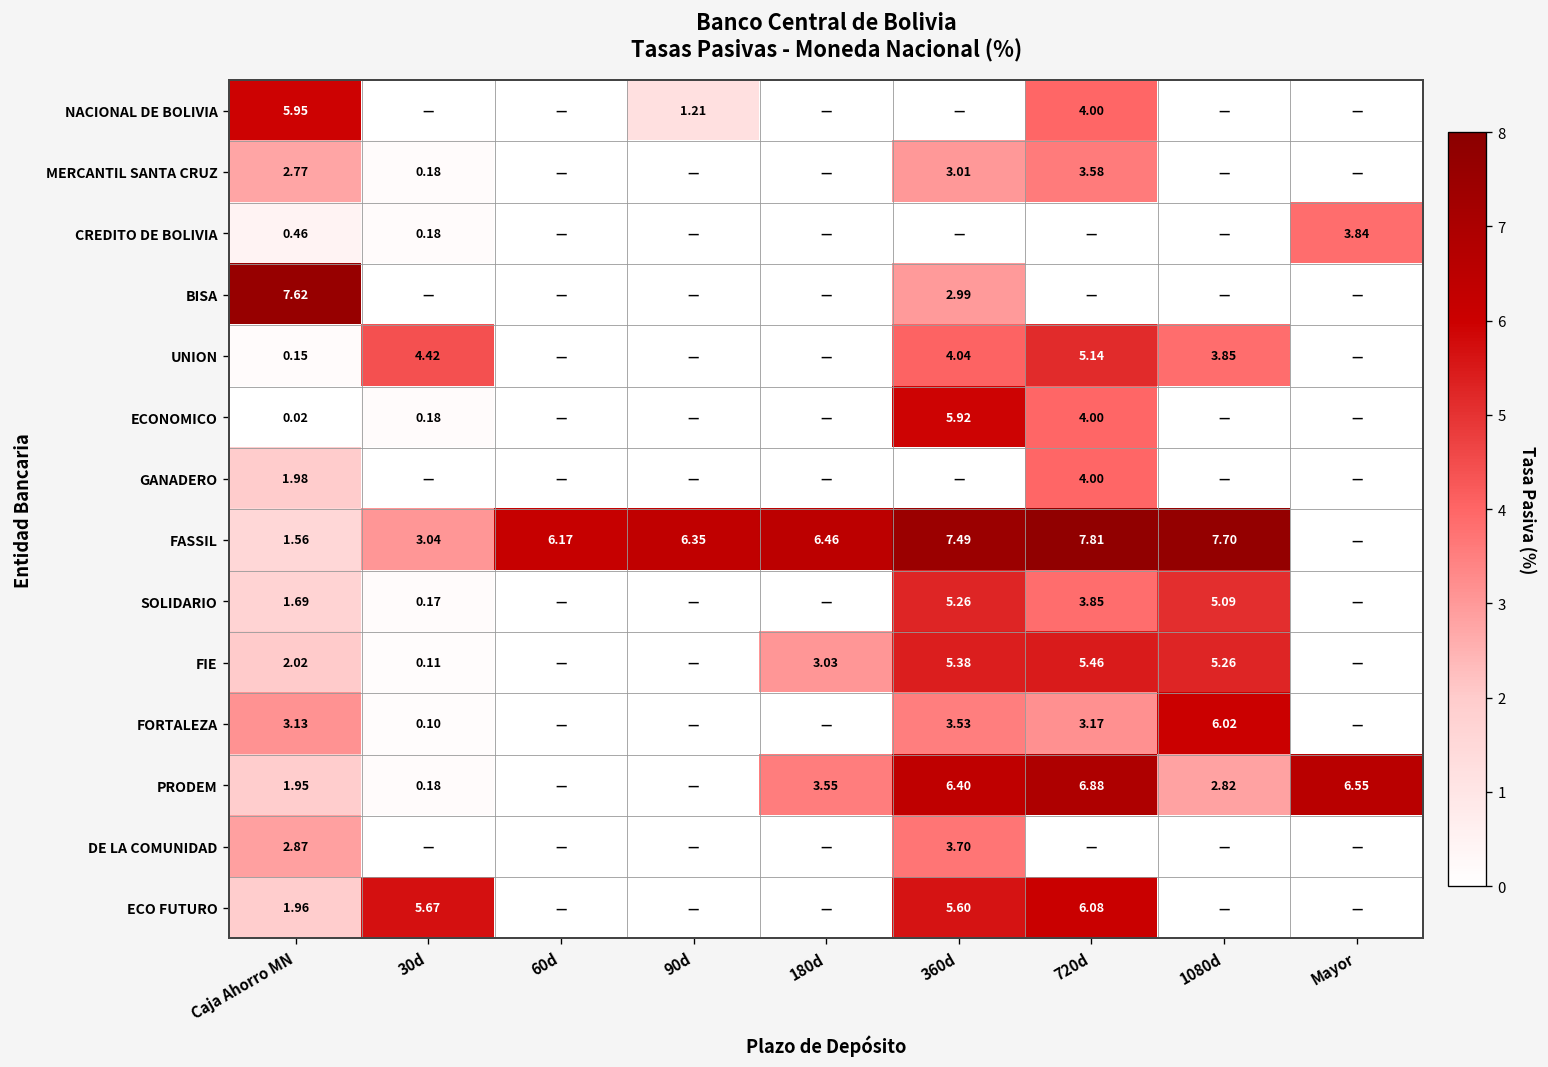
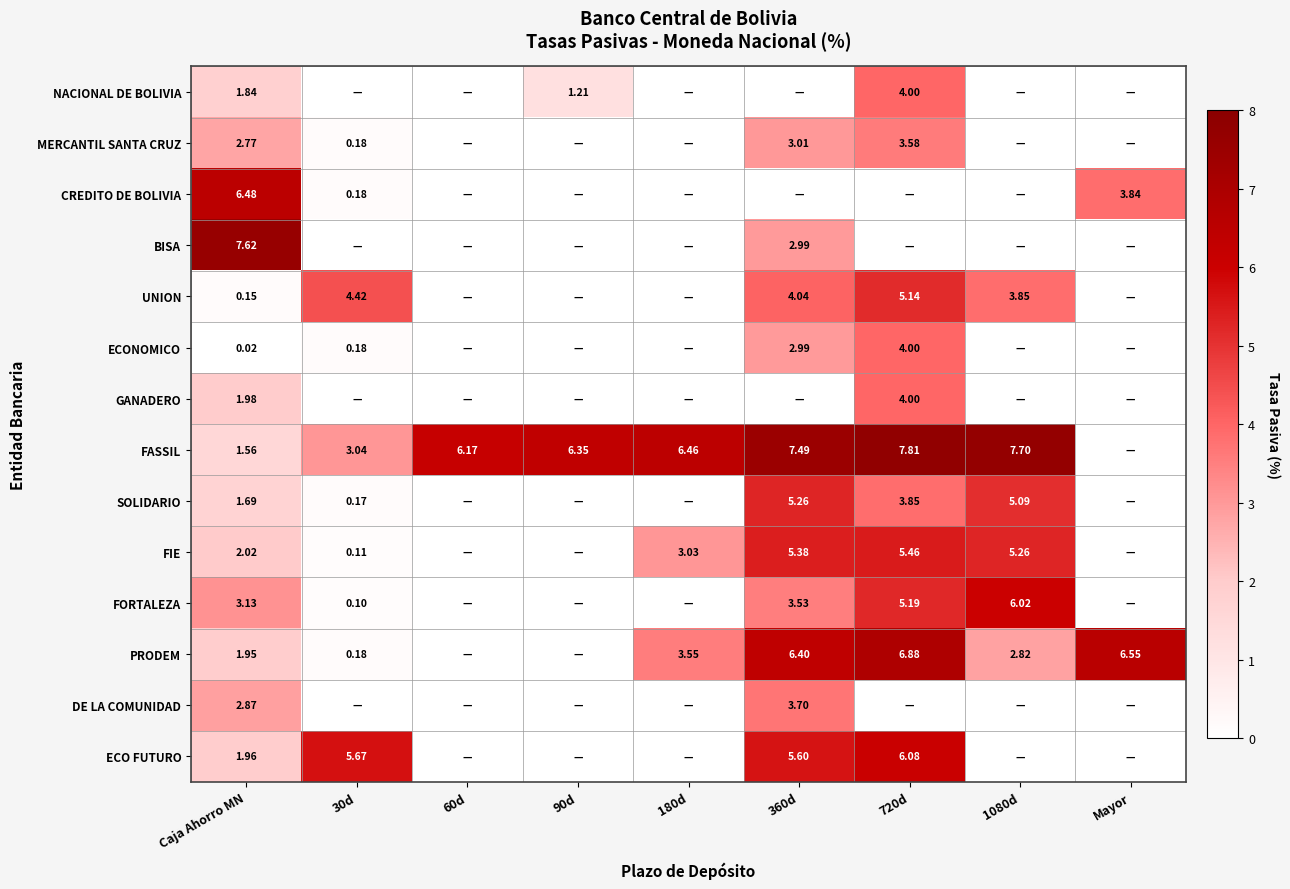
NACIONAL DE BOLIVIA, Caja Ahorro MN: 5.95 -> 1.84
CREDITO DE BOLIVIA, Caja Ahorro MN: 0.46 -> 6.48
ECONOMICO, 360d: 5.92 -> 2.99
FORTALEZA, 720d: 3.17 -> 5.19
